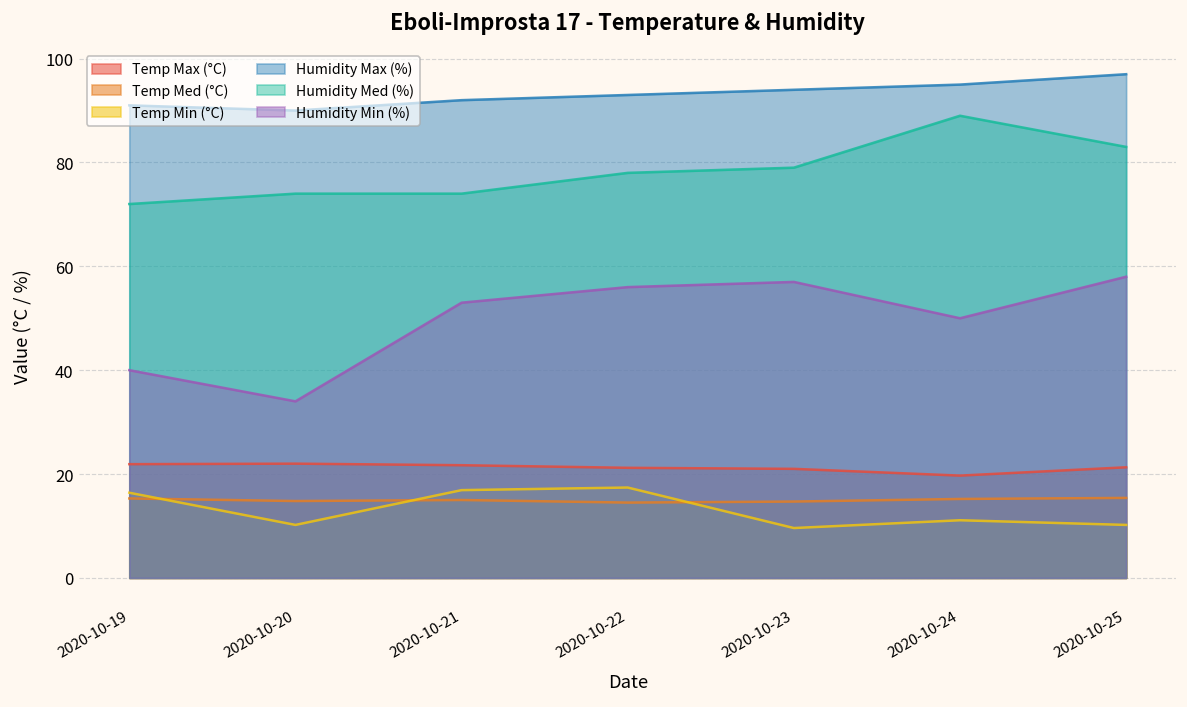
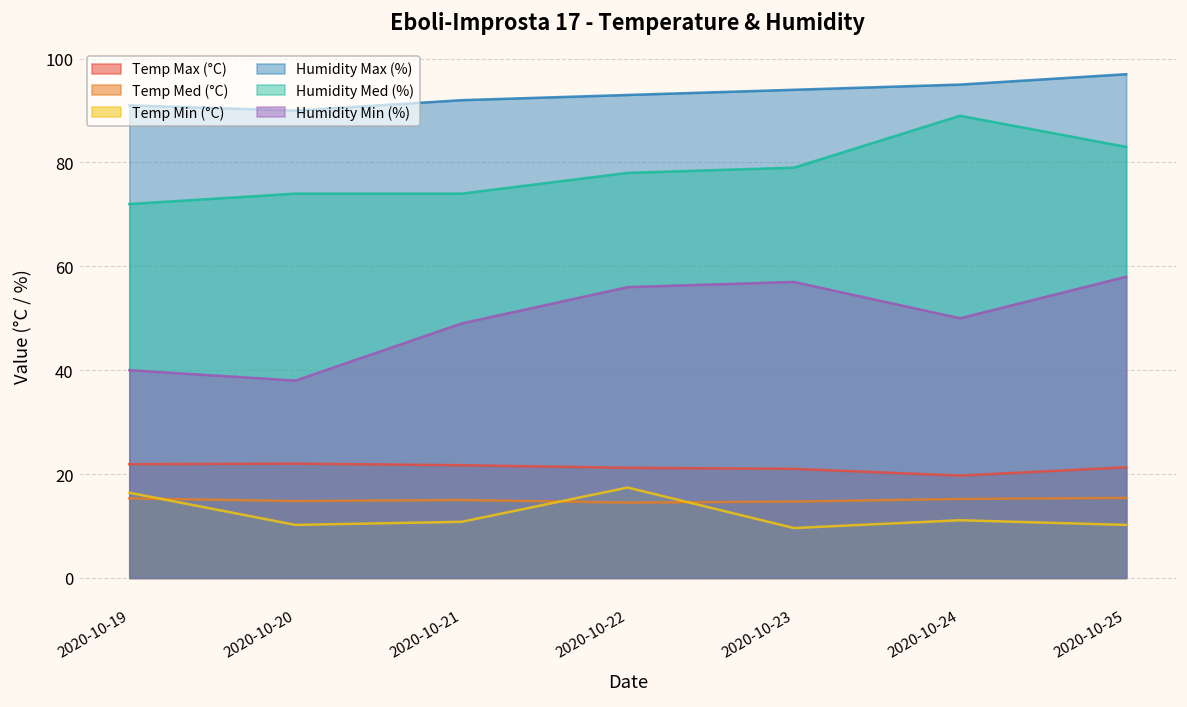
Humidity Min (%), 2020-10-20: 34 -> 38
Temp Min (°C), 2020-10-21: 17 -> 11
Humidity Min (%), 2020-10-21: 53 -> 49
